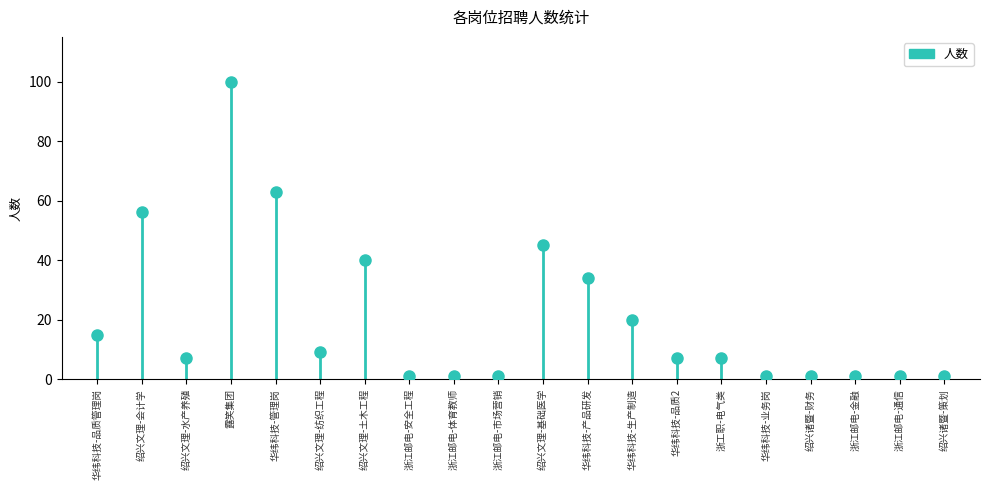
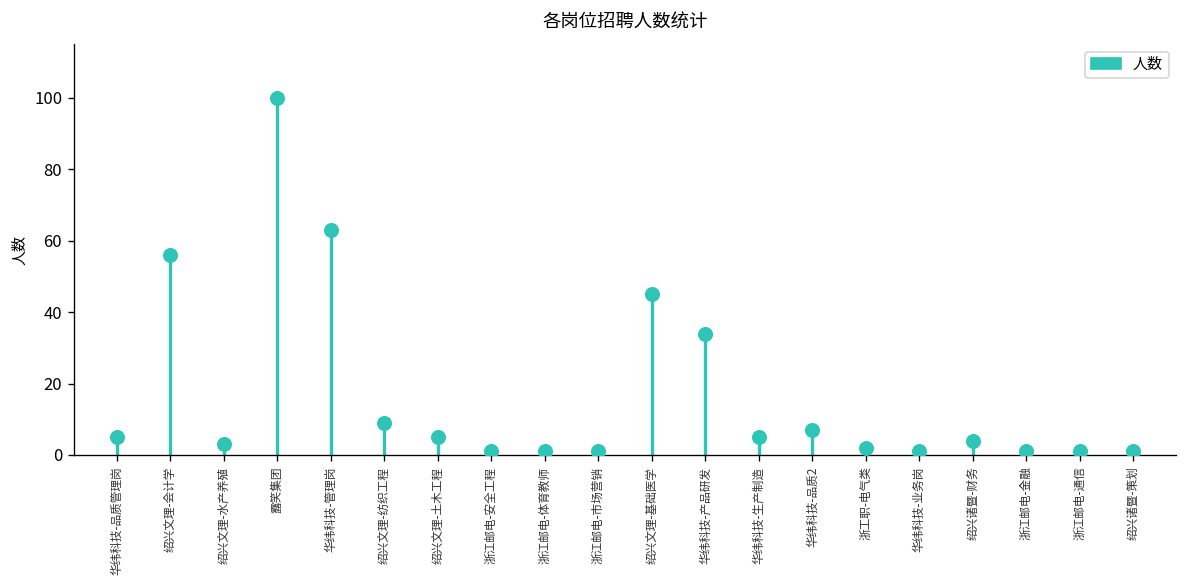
华纬科技-品质管理岗: 15 -> 5
绍兴文理-水产养殖: 7 -> 3
绍兴文理-土木工程: 40 -> 5
华纬科技-生产制造: 20 -> 5
浙工职-电气类: 7 -> 2
绍兴诸暨-财务: 1 -> 4
